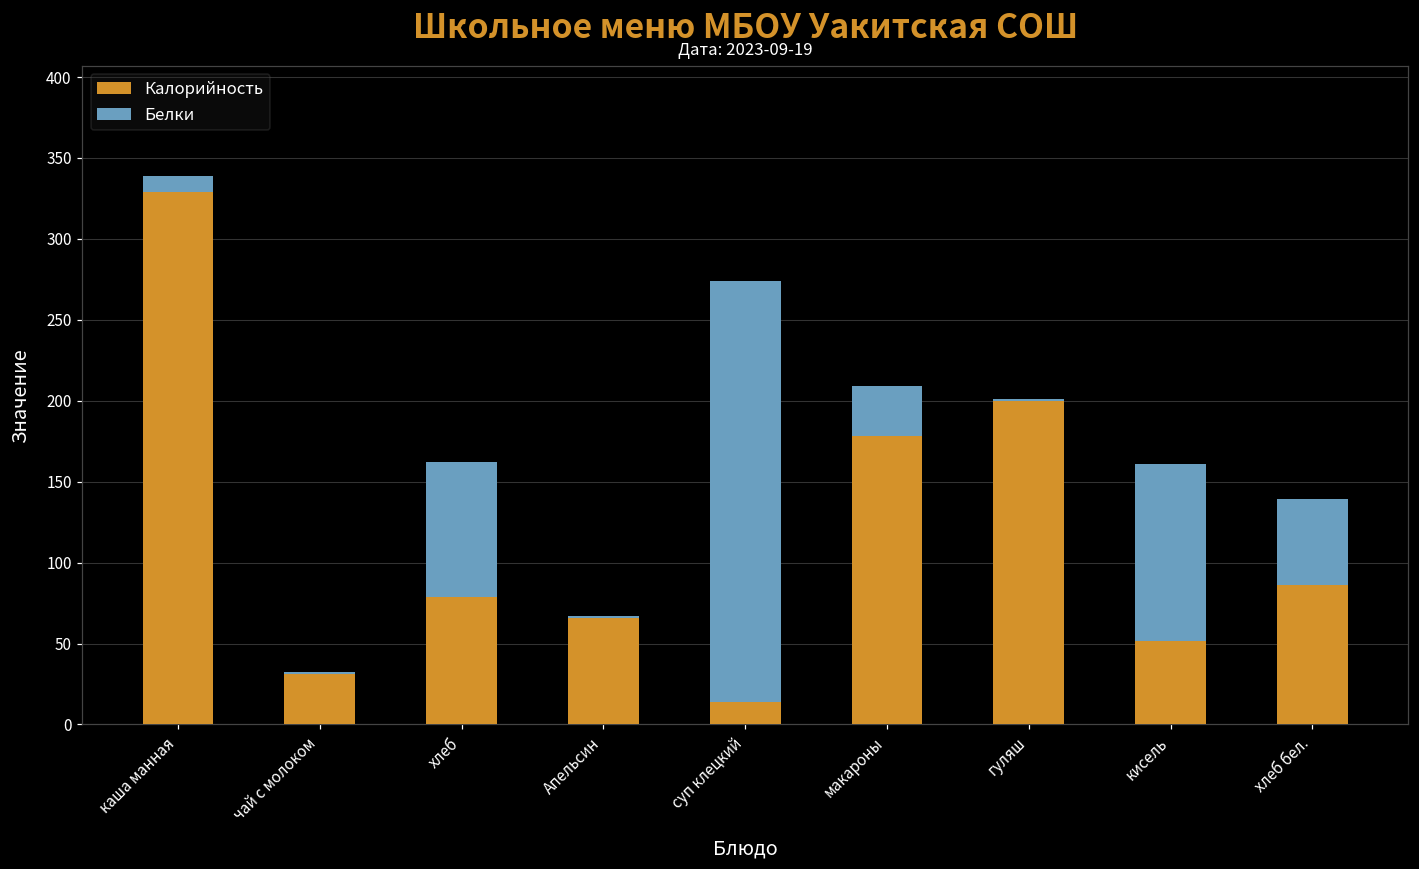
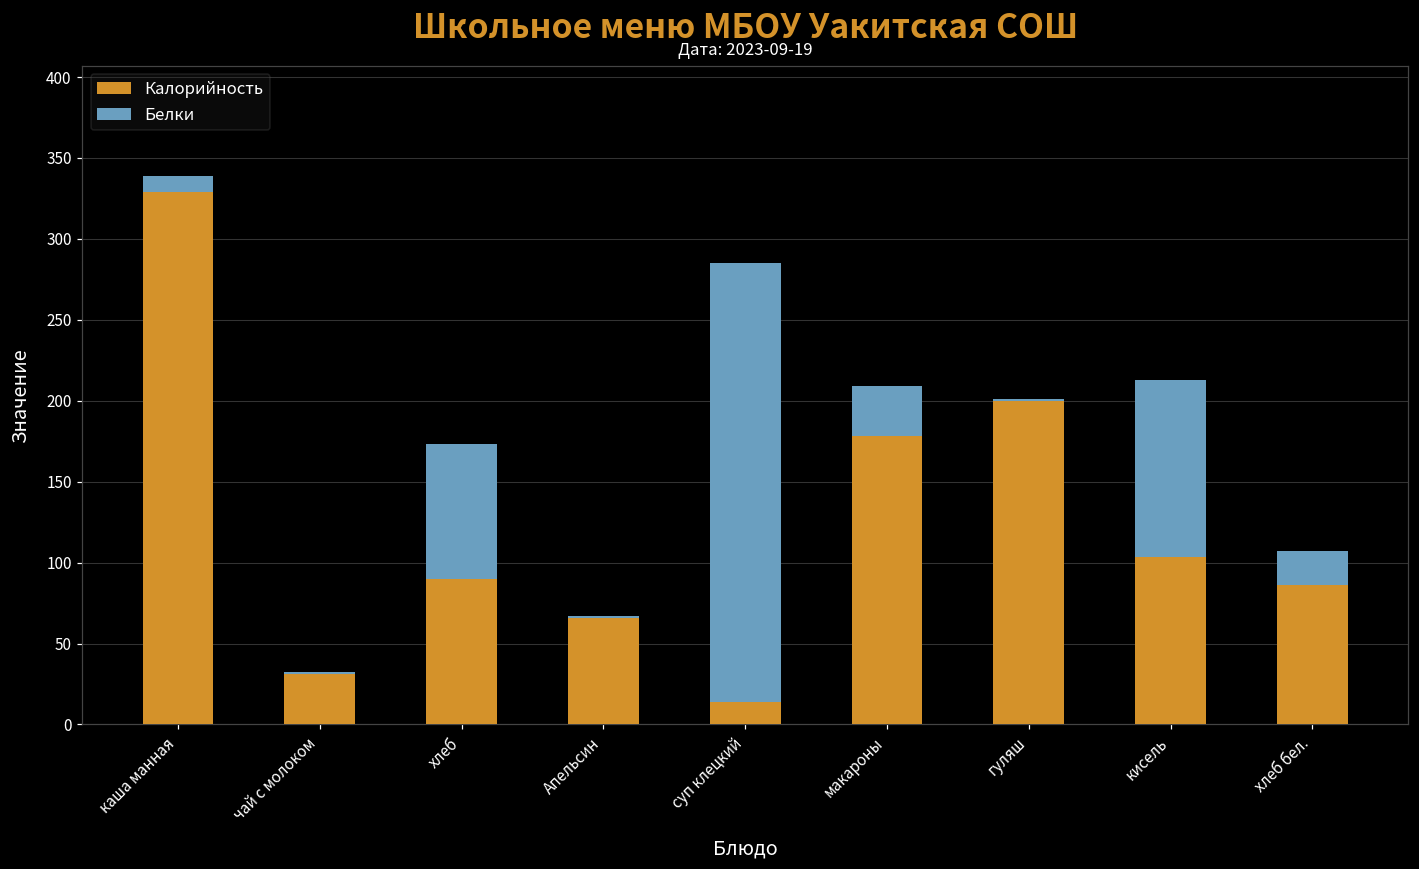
Калорийность, хлеб: 79 -> 90
Белки, суп клецкий: 260 -> 271
Калорийность, кисель: 52 -> 104
Белки, хлеб бел.: 53 -> 21
